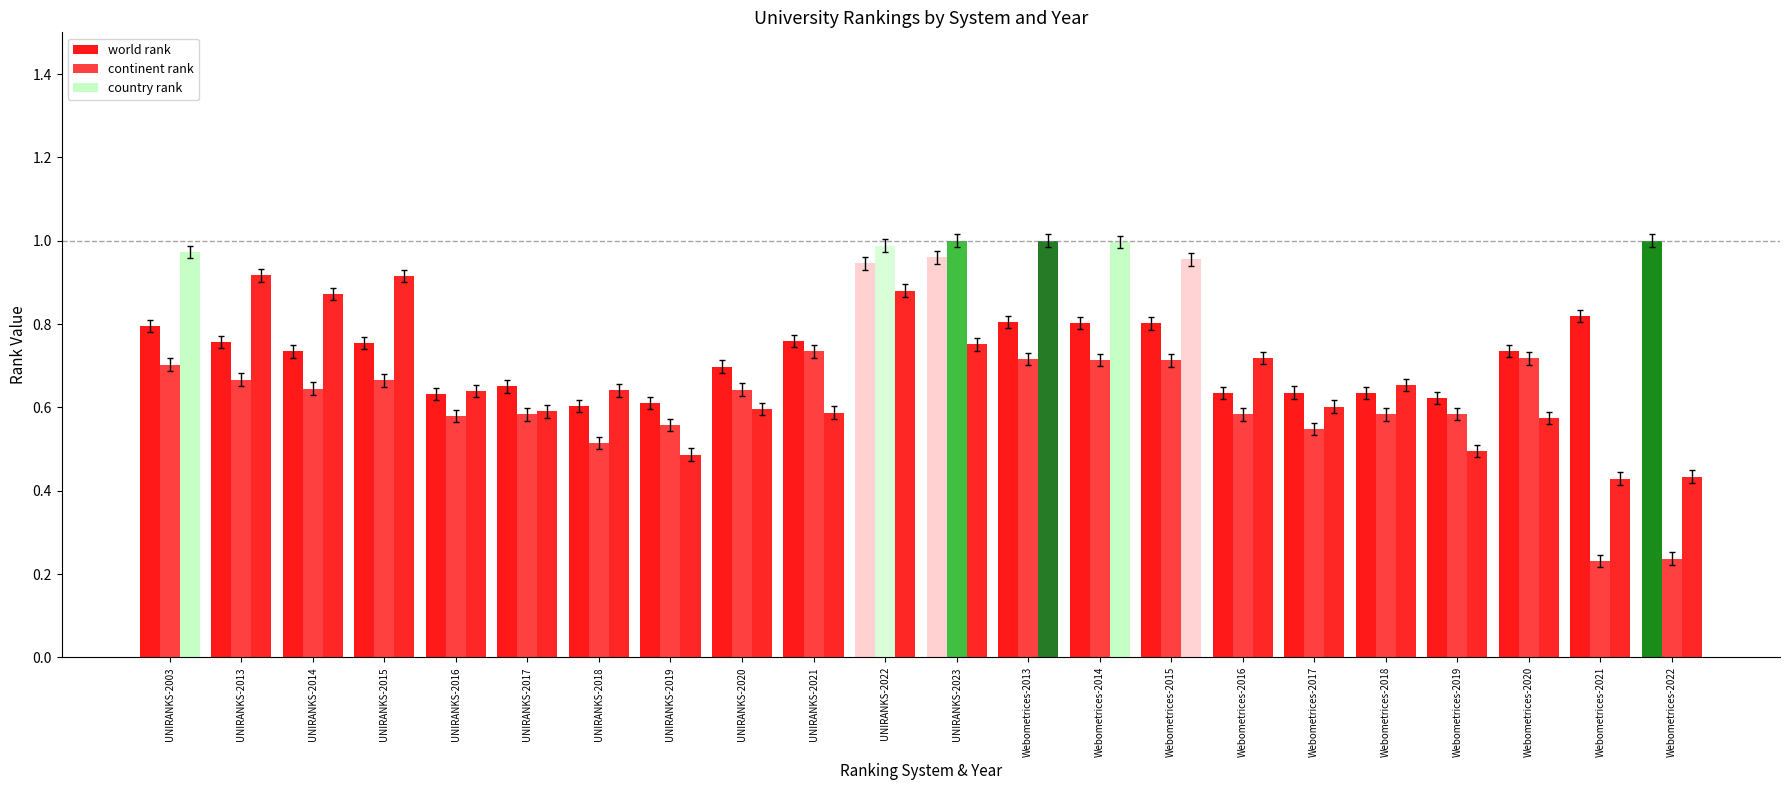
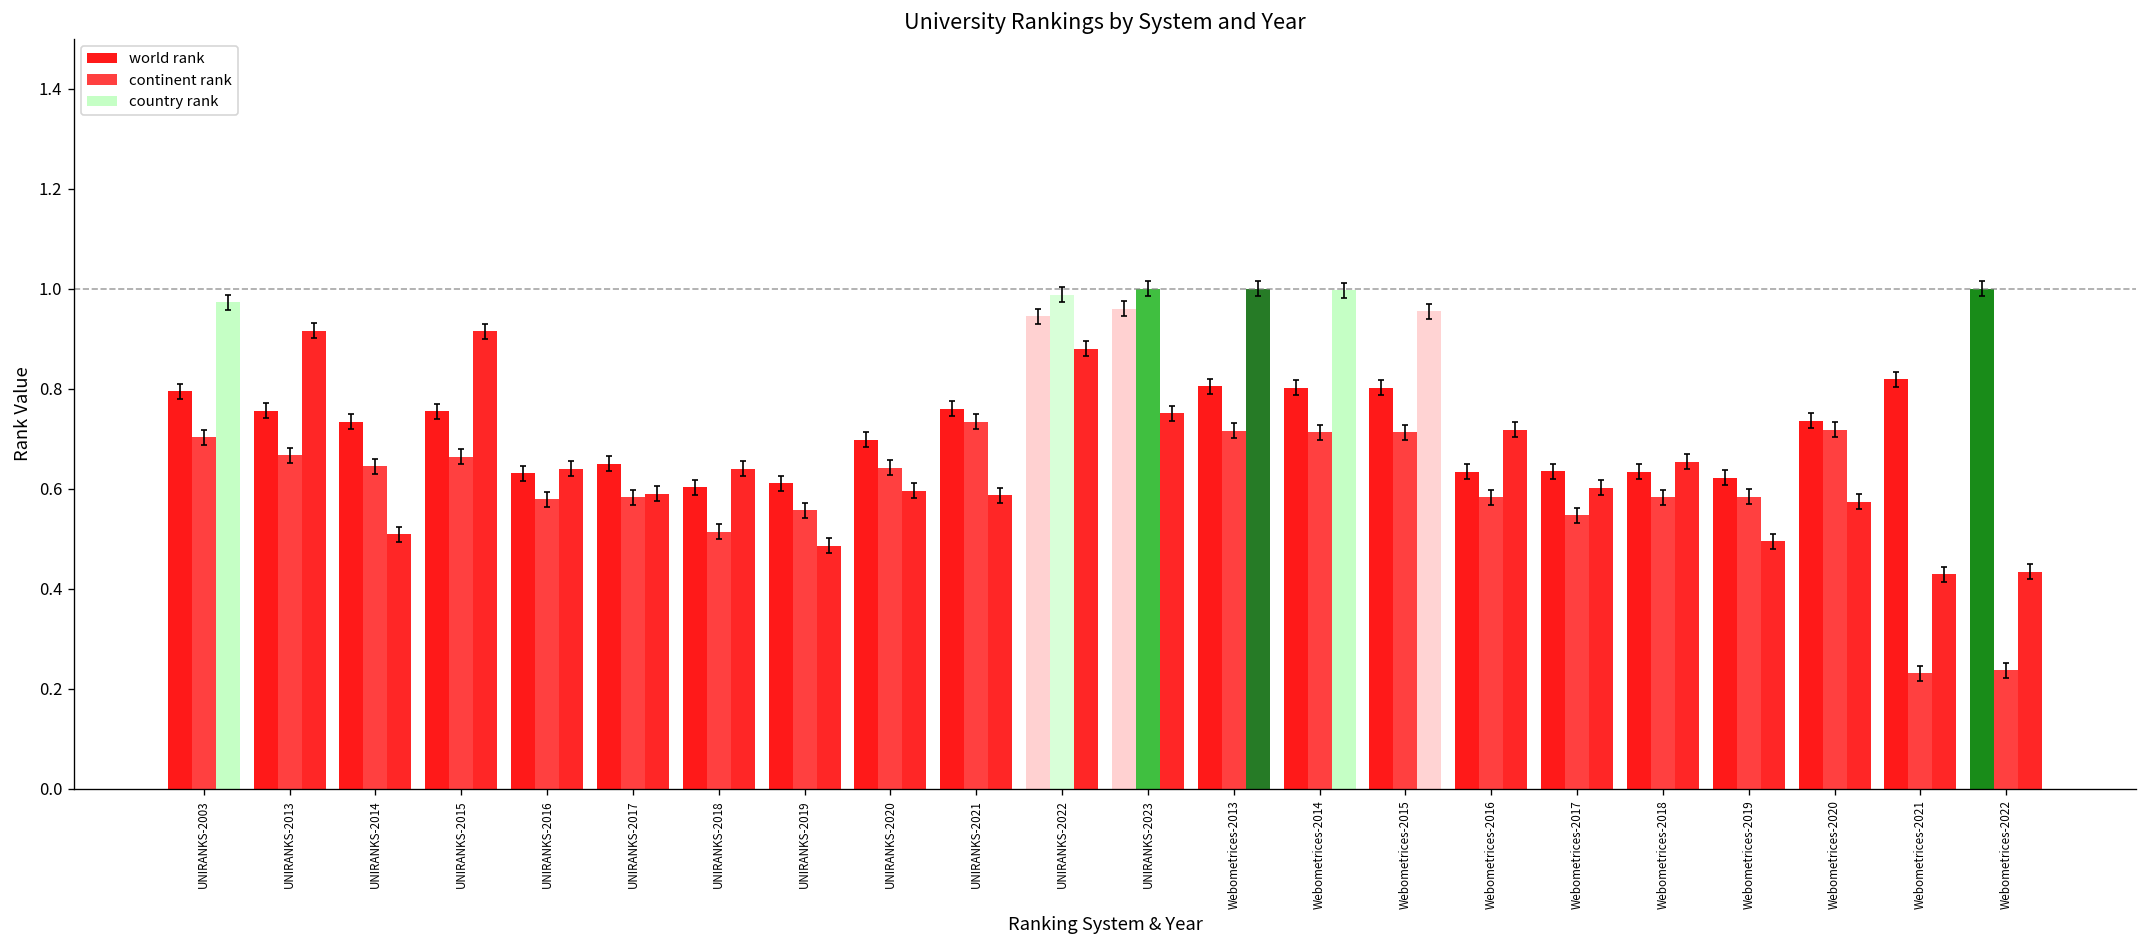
country rank, UNIRANKS-2014: 0.87 -> 0.51
